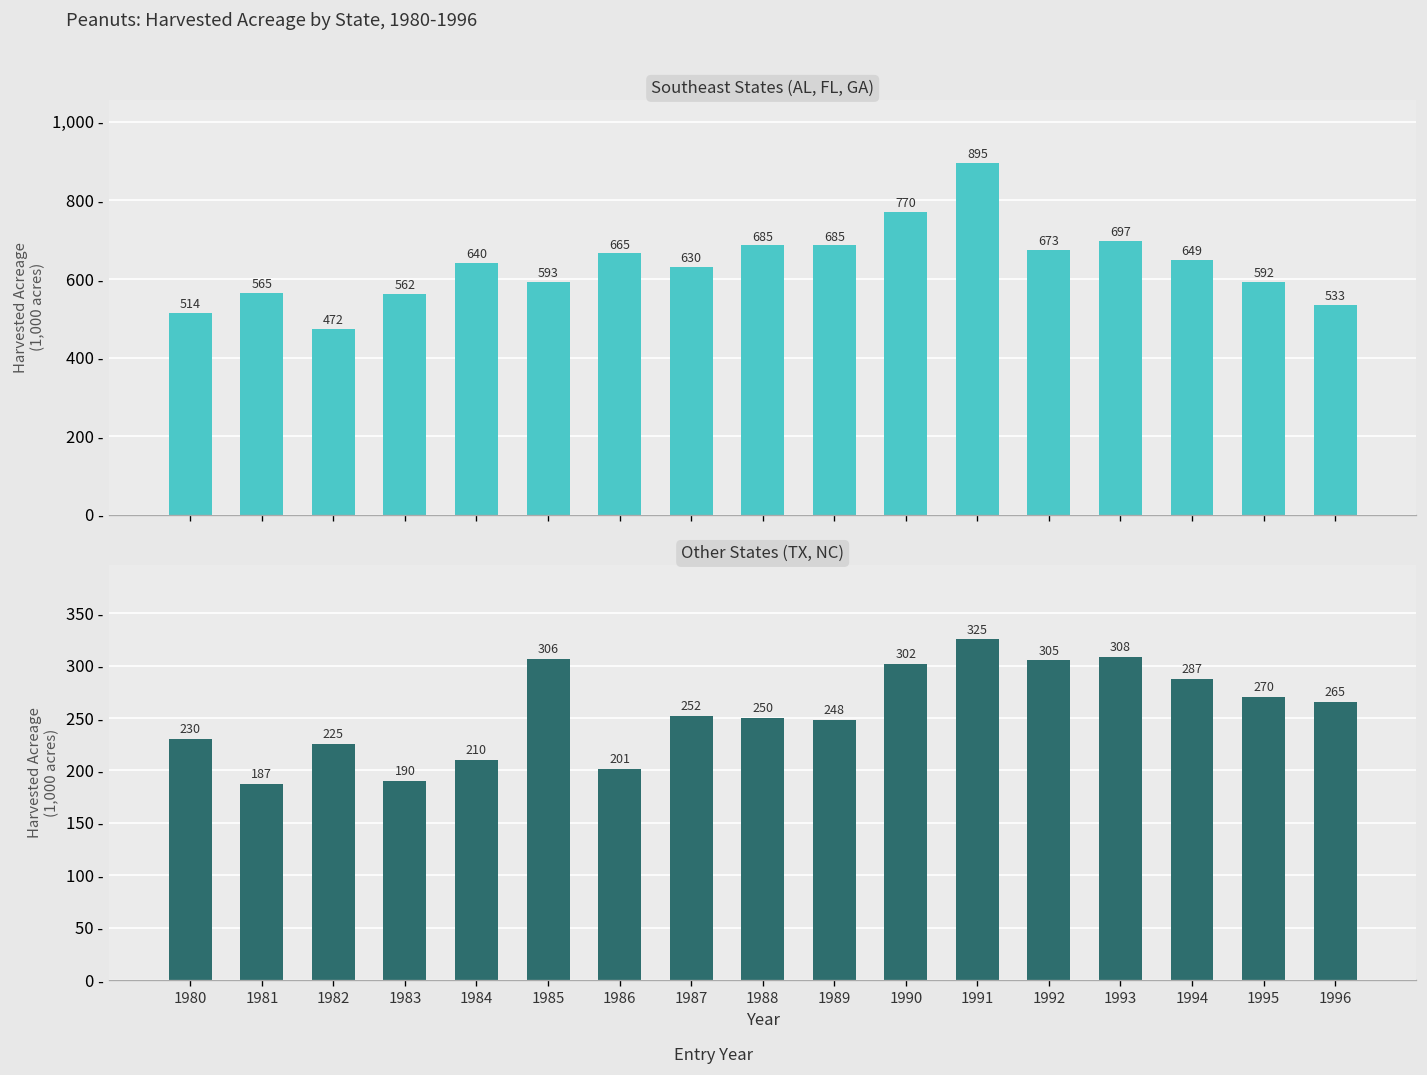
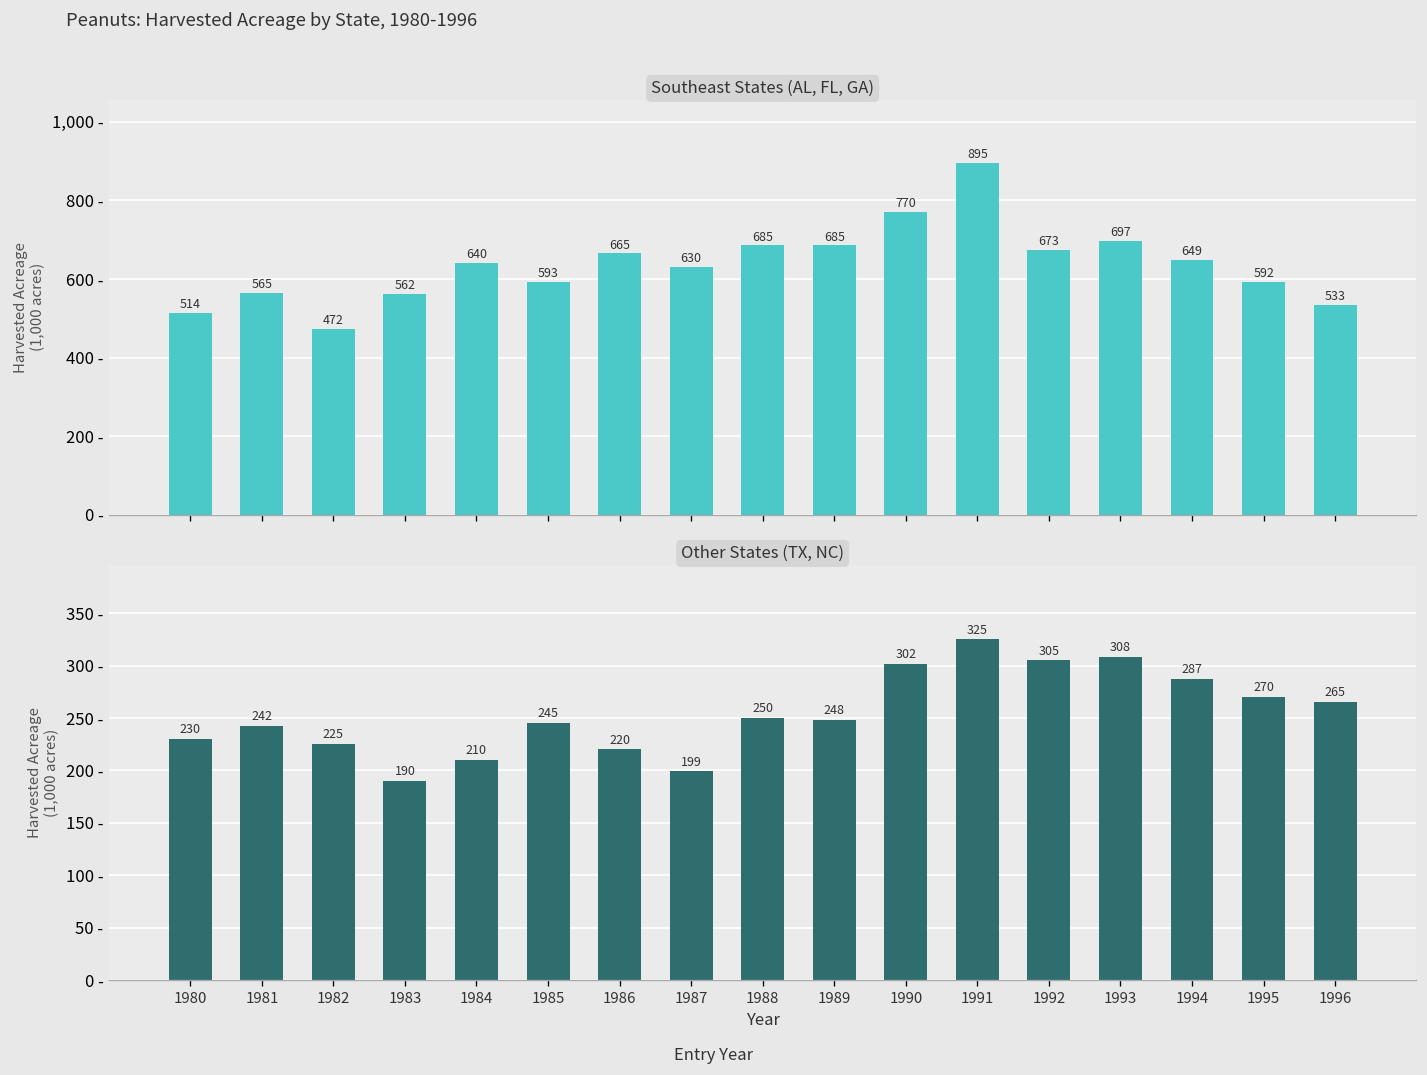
Other States (TX, NC), 1981: 187 -> 242
Other States (TX, NC), 1985: 306 -> 245
Other States (TX, NC), 1986: 201 -> 220
Other States (TX, NC), 1987: 252 -> 199
